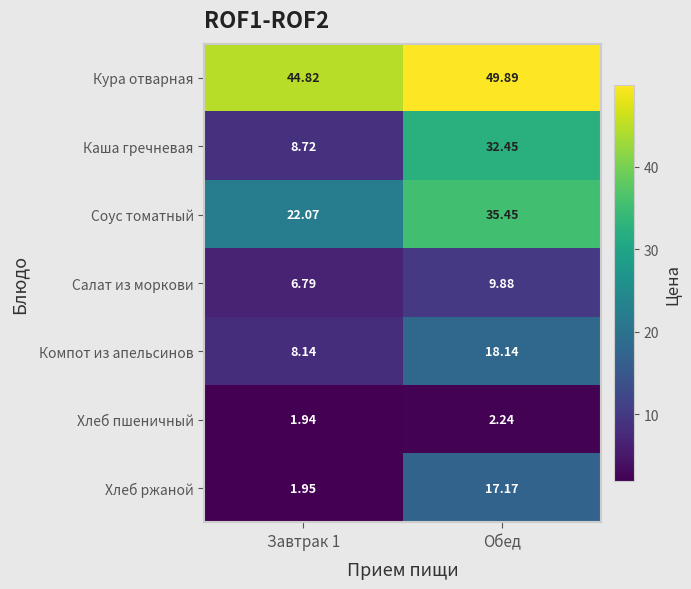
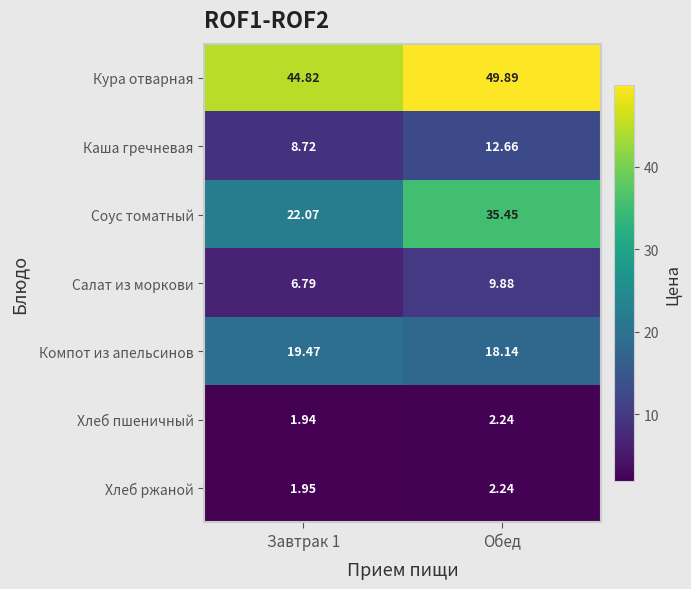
Каша гречневая, Обед: 32.45 -> 12.66
Компот из апельсинов, Завтрак 1: 8.14 -> 19.47
Хлеб ржаной, Обед: 17.17 -> 2.24
